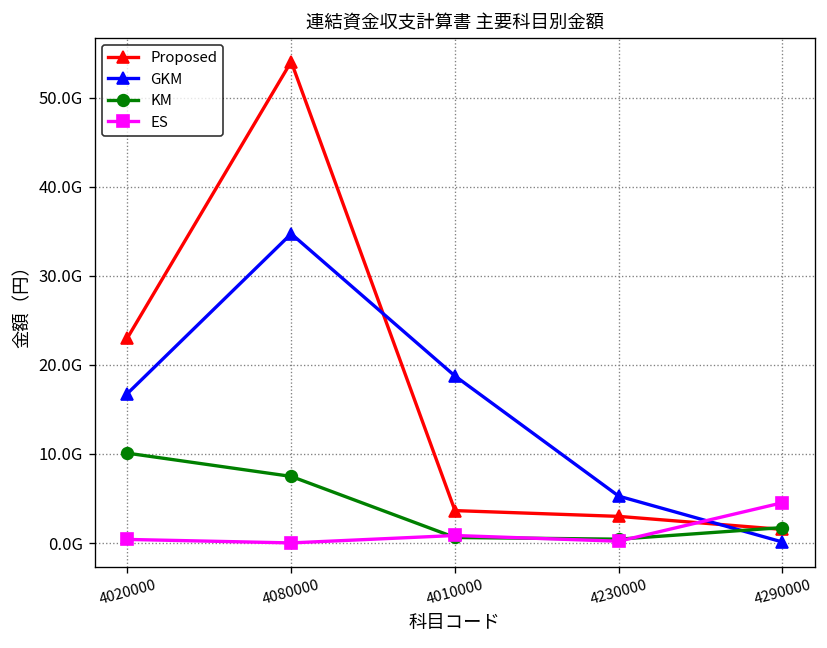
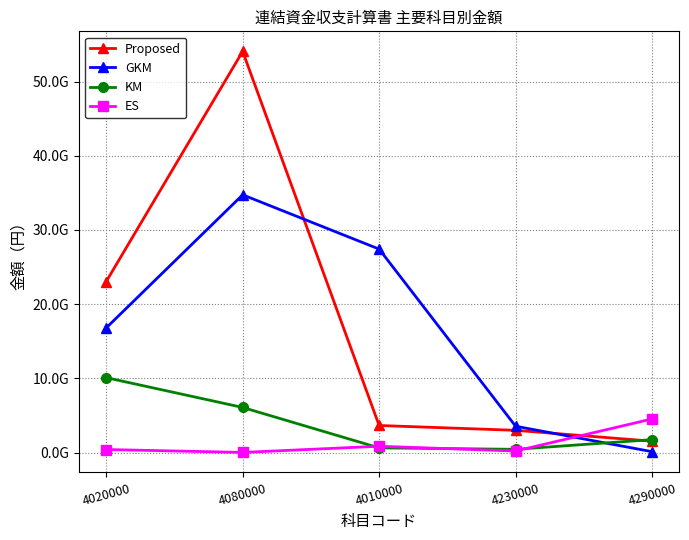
KM, 4080000: 7000000000 -> 6000000000
GKM, 4010000: 19000000000 -> 27000000000
GKM, 4230000: 5000000000 -> 4000000000
